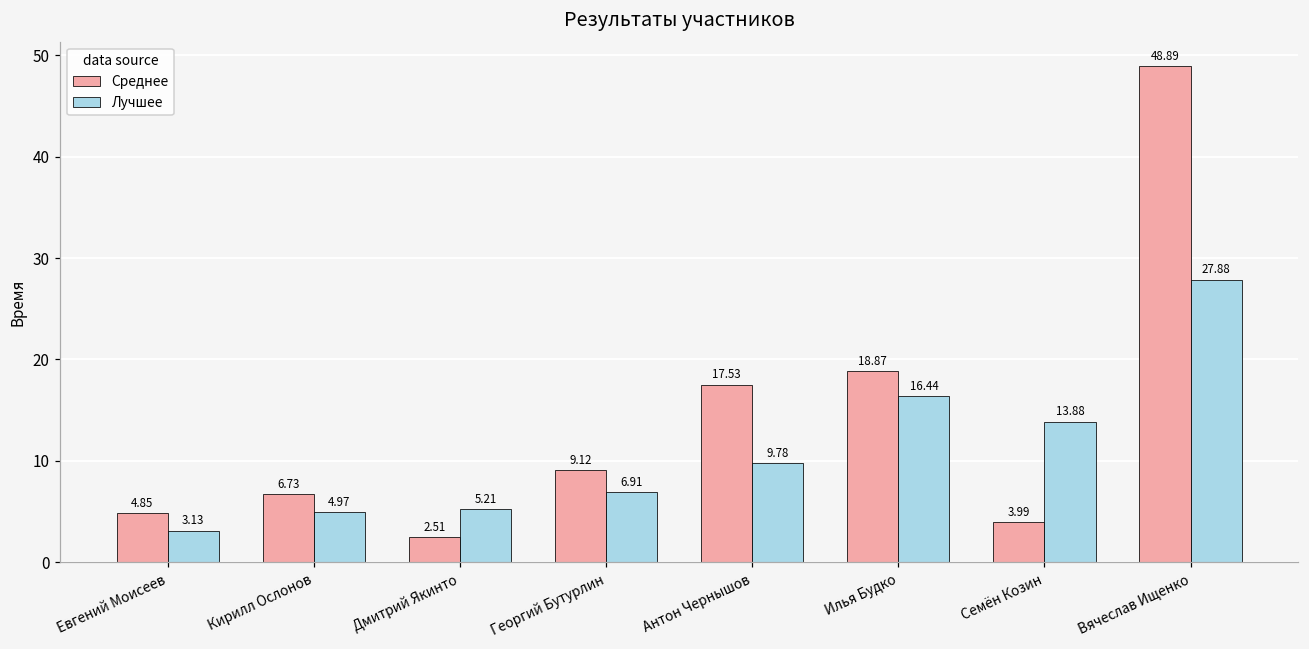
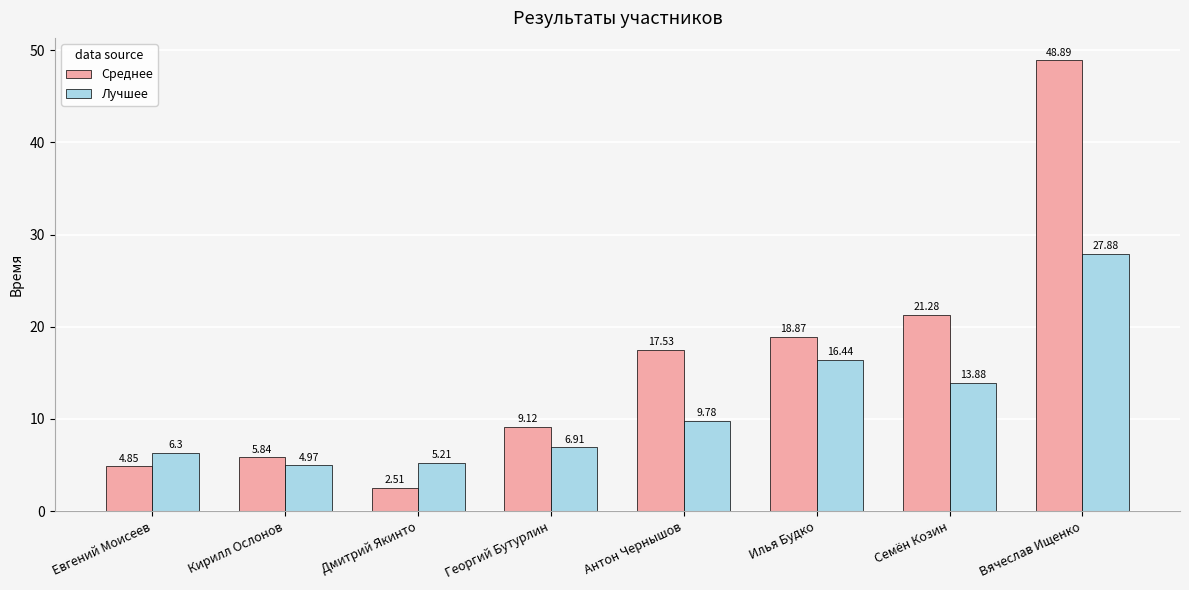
Лучшее, Евгений Моисеев: 3.13 -> 6.3
Среднее, Кирилл Ослонов: 6.73 -> 5.84
Среднее, Семён Козин: 3.99 -> 21.28
